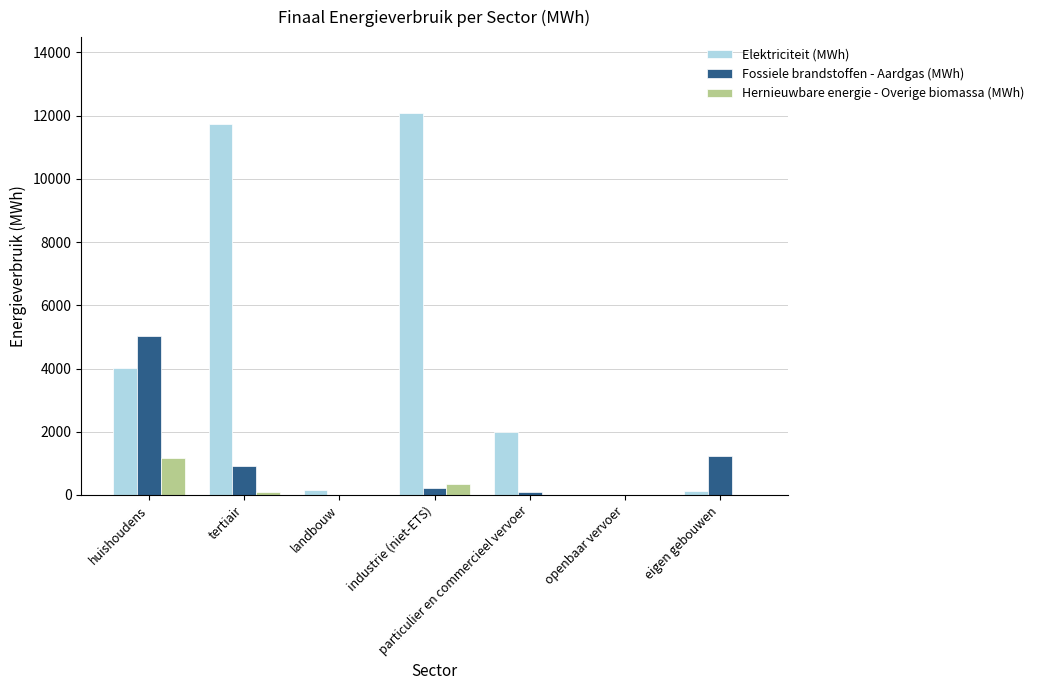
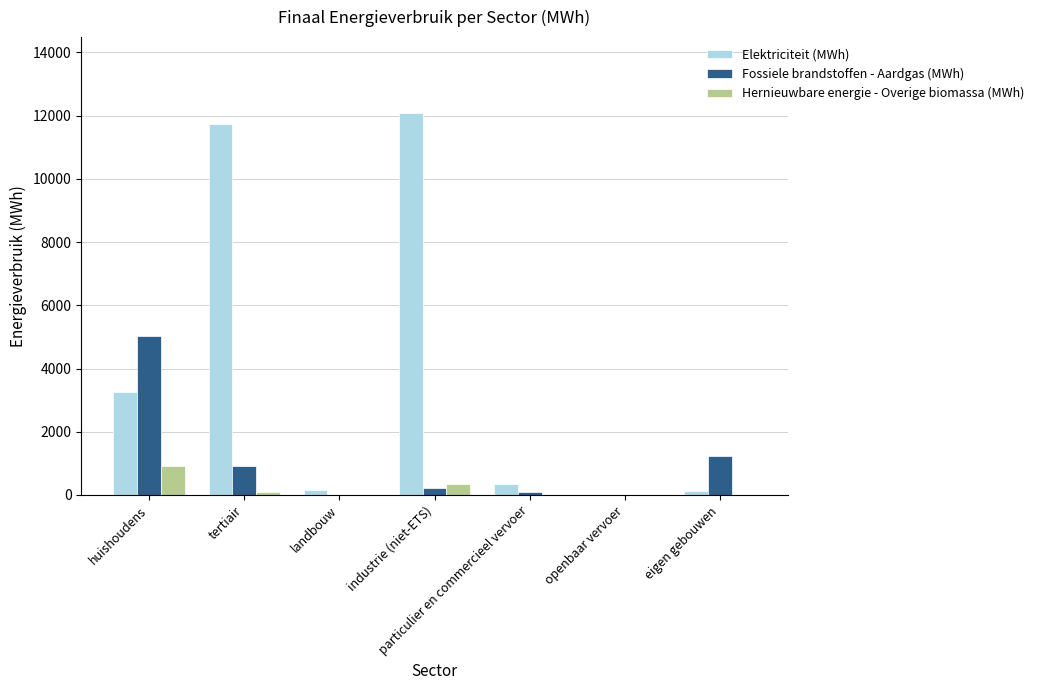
Elektriciteit (MWh), huishoudens: 4000 -> 3300
Hernieuwbare energie - Overige biomassa (MWh), huishoudens: 1200 -> 900
Elektriciteit (MWh), particulier en commercieel vervoer: 2000 -> 300
